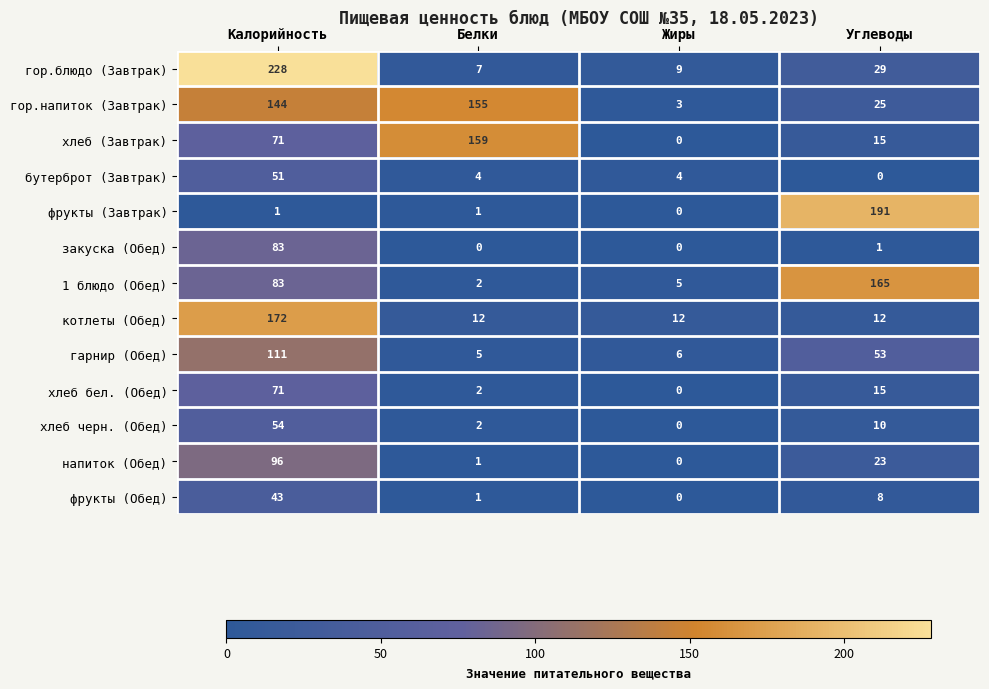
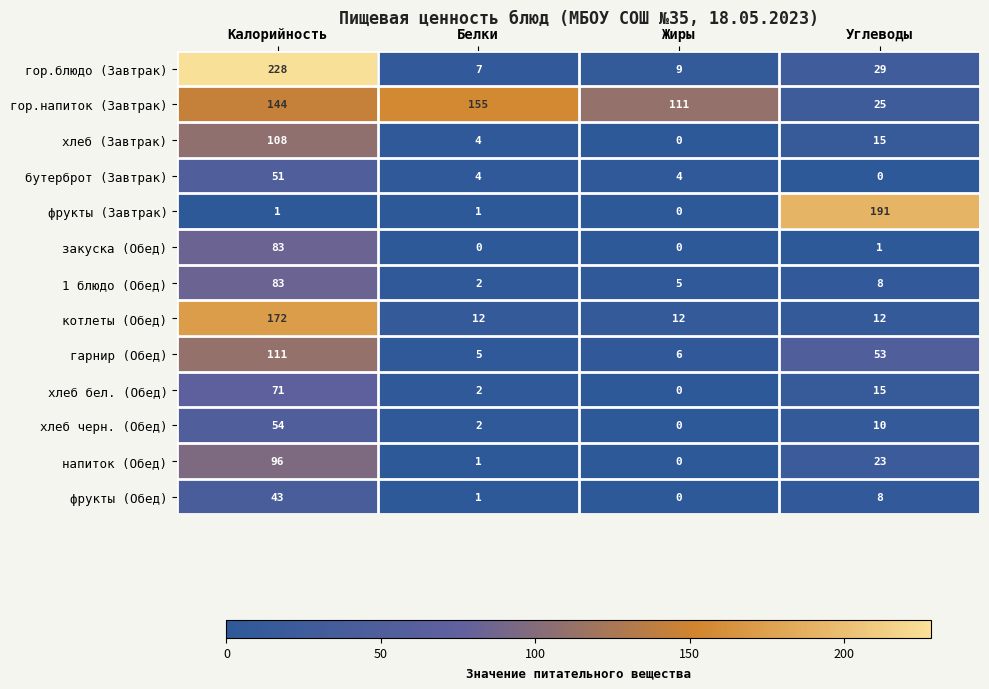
гор.напиток (Завтрак), Жиры: 3 -> 111
хлеб (Завтрак), Калорийность: 71 -> 108
хлеб (Завтрак), Белки: 159 -> 4
1 блюдо (Обед), Углеводы: 165 -> 8
